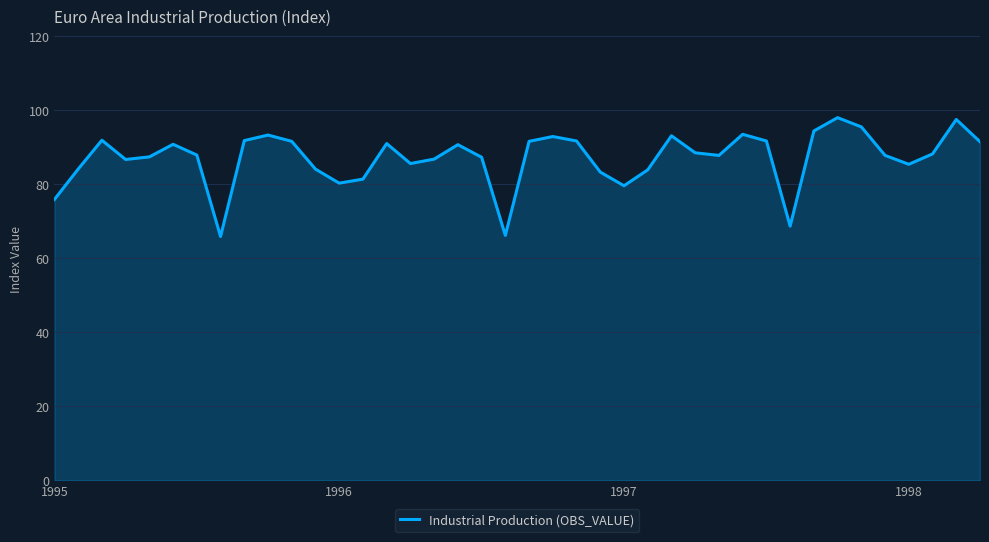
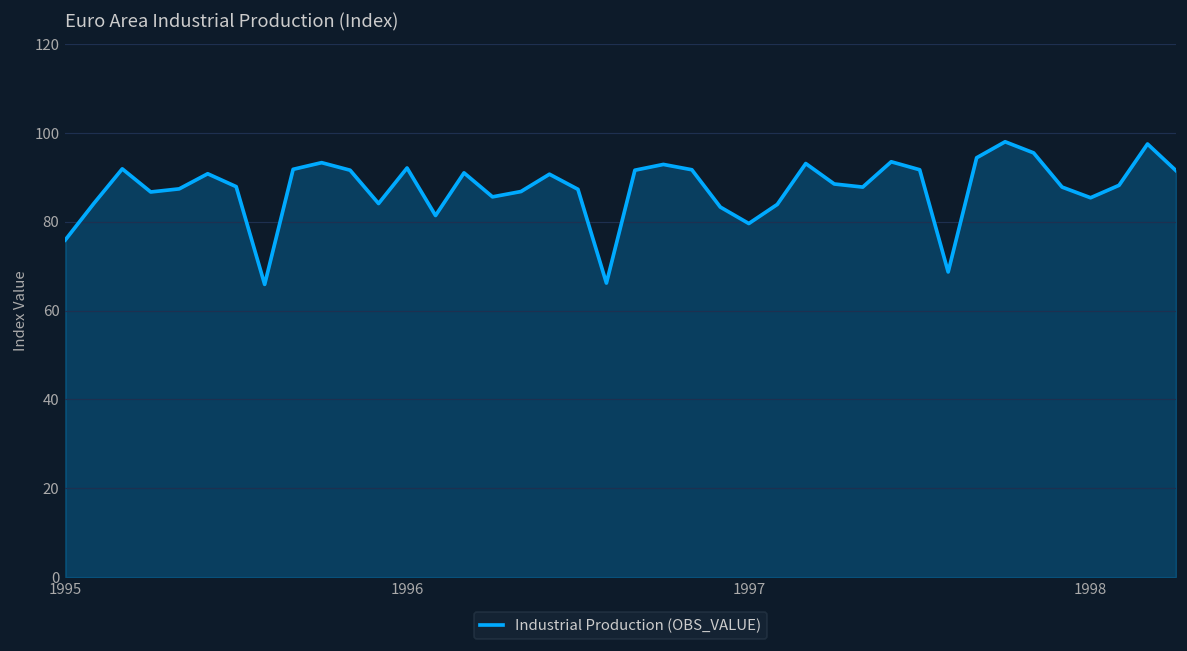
1996: 80 -> 92
